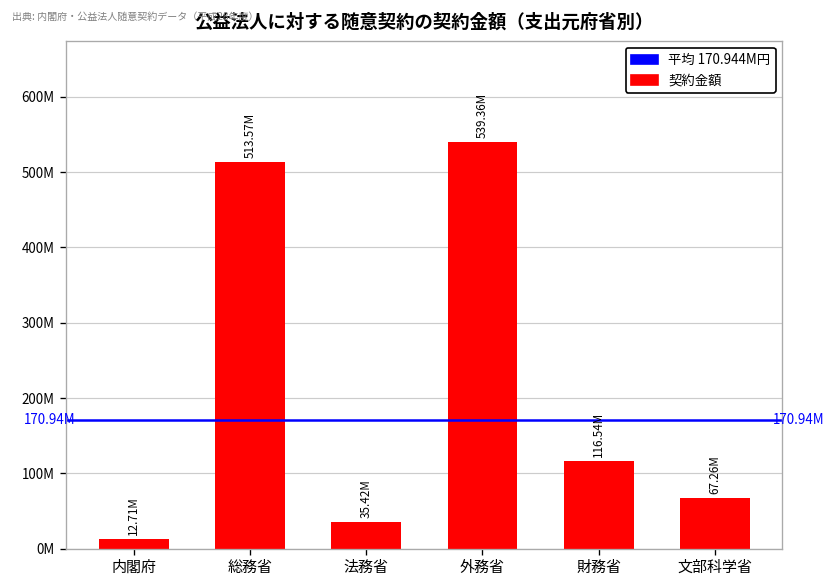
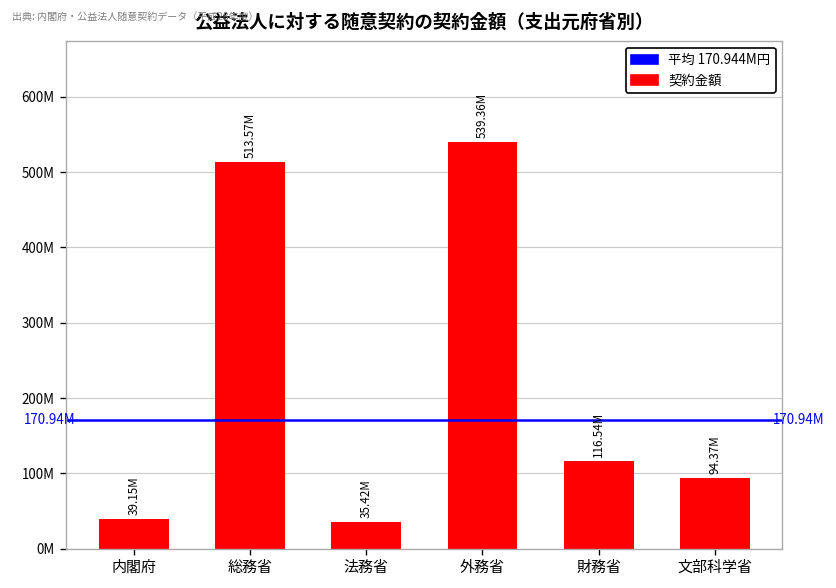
内閣府: 12.71M -> 39.15M
文部科学省: 67.26M -> 94.37M
